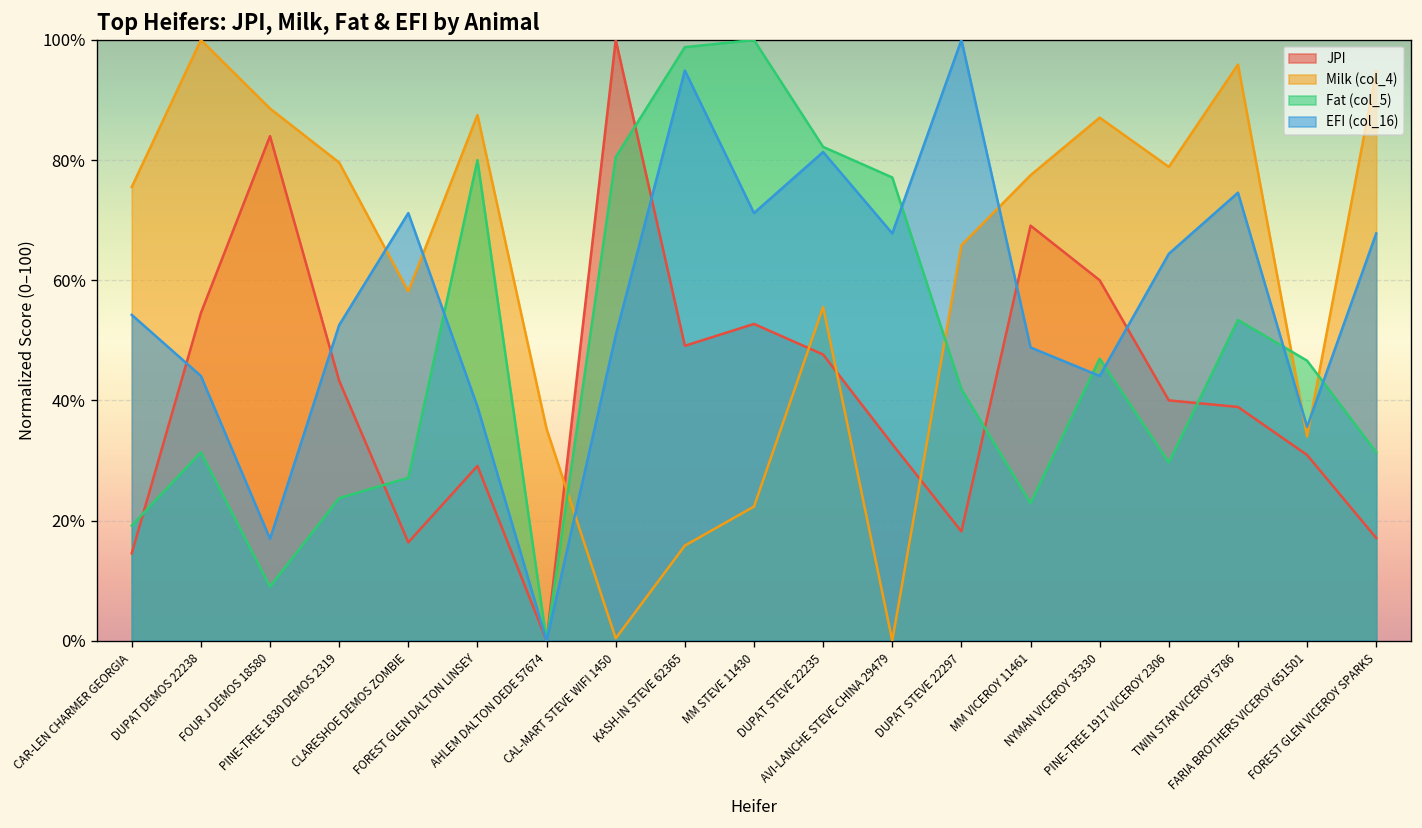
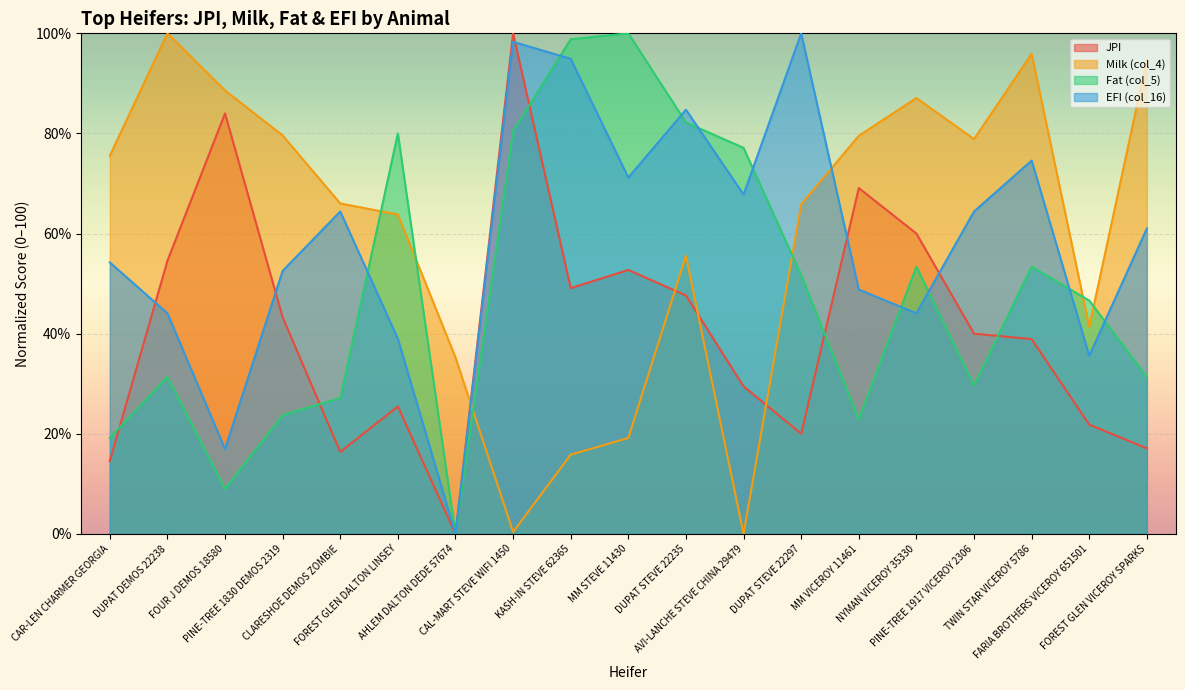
Milk (col_4), CLARESHOE DEMOS ZOMBIE: 58% -> 66%
EFI (col_16), CLARESHOE DEMOS ZOMBIE: 71% -> 64%
JPI, FOREST GLEN DALTON LINSEY: 29% -> 25%
Milk (col_4), FOREST GLEN DALTON LINSEY: 88% -> 64%
EFI (col_16), CAL-MART STEVE WIFI 1450: 51% -> 98%
Milk (col_4), MM STEVE 11430: 22% -> 19%
EFI (col_16), DUPAT STEVE 22235: 81% -> 85%
JPI, AVI-LANCHE STEVE CHINA 29479: 33% -> 29%
JPI, DUPAT STEVE 22297: 18% -> 20%
Fat (col_5), DUPAT STEVE 22297: 42% -> 52%
Milk (col_4), MM VICEROY 11461: 77% -> 80%
Fat (col_5), NYMAN VICEROY 35330: 47% -> 53%
JPI, FARIA BROTHERS VICEROY 651501: 31% -> 22%
Milk (col_4), FARIA BROTHERS VICEROY 651501: 34% -> 41%
EFI (col_16), FOREST GLEN VICEROY SPARKS: 68% -> 61%
